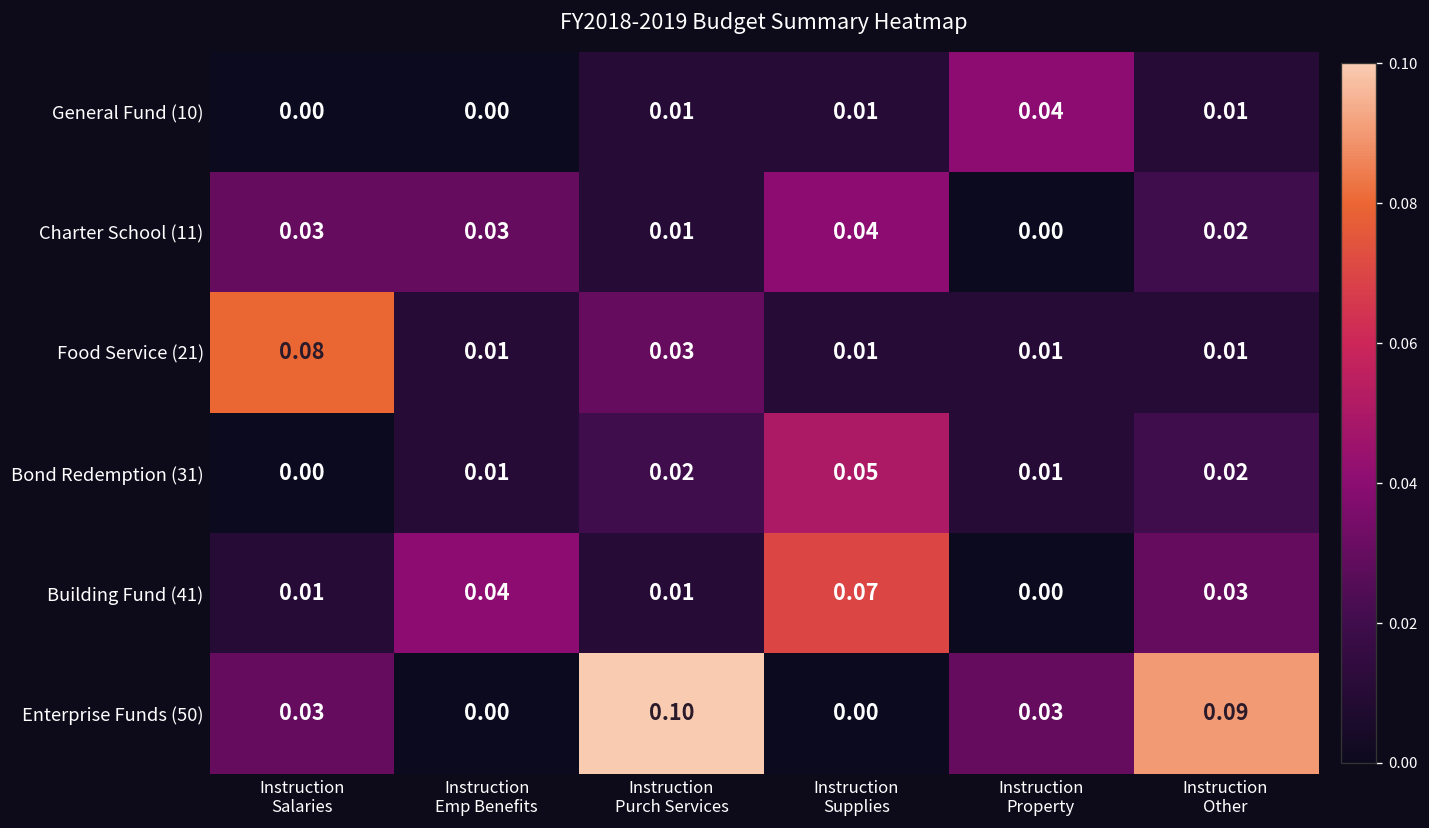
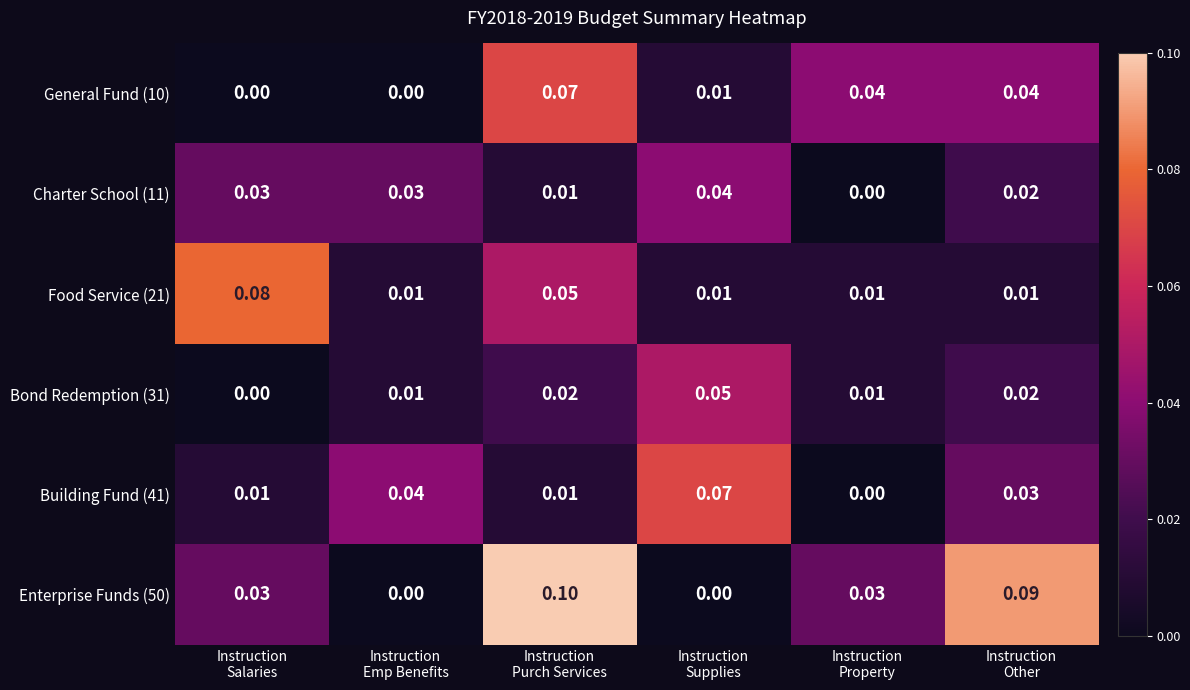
General Fund (10), Instruction Purch Services: 0.01 -> 0.07
General Fund (10), Instruction Other: 0.01 -> 0.04
Food Service (21), Instruction Purch Services: 0.03 -> 0.05
